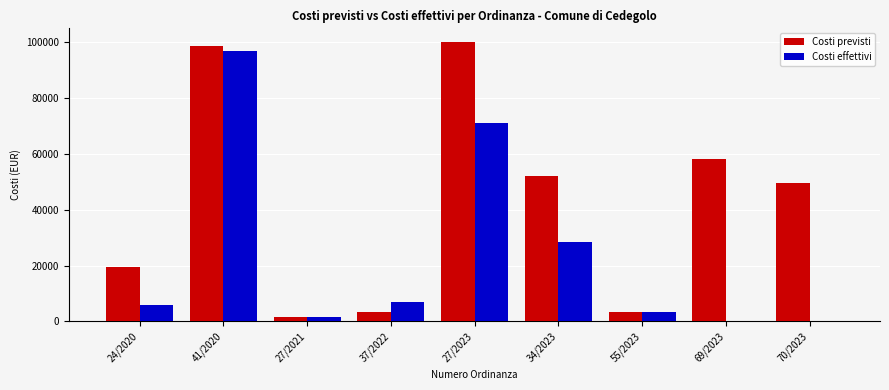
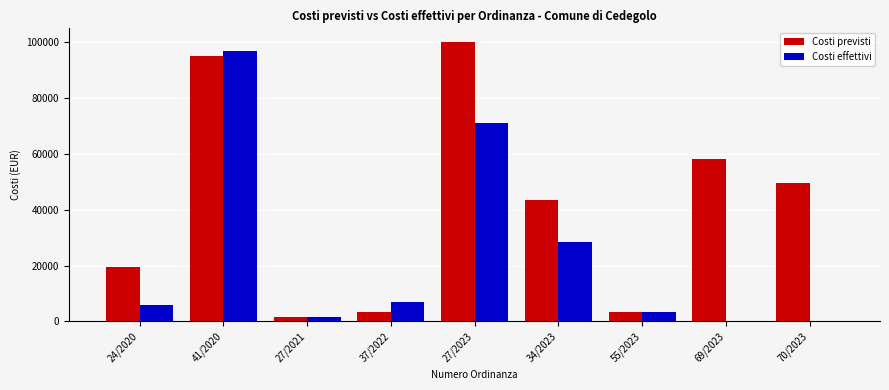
Costi previsti, 41/2020: 99000 -> 95000
Costi previsti, 34/2023: 52000 -> 44000
